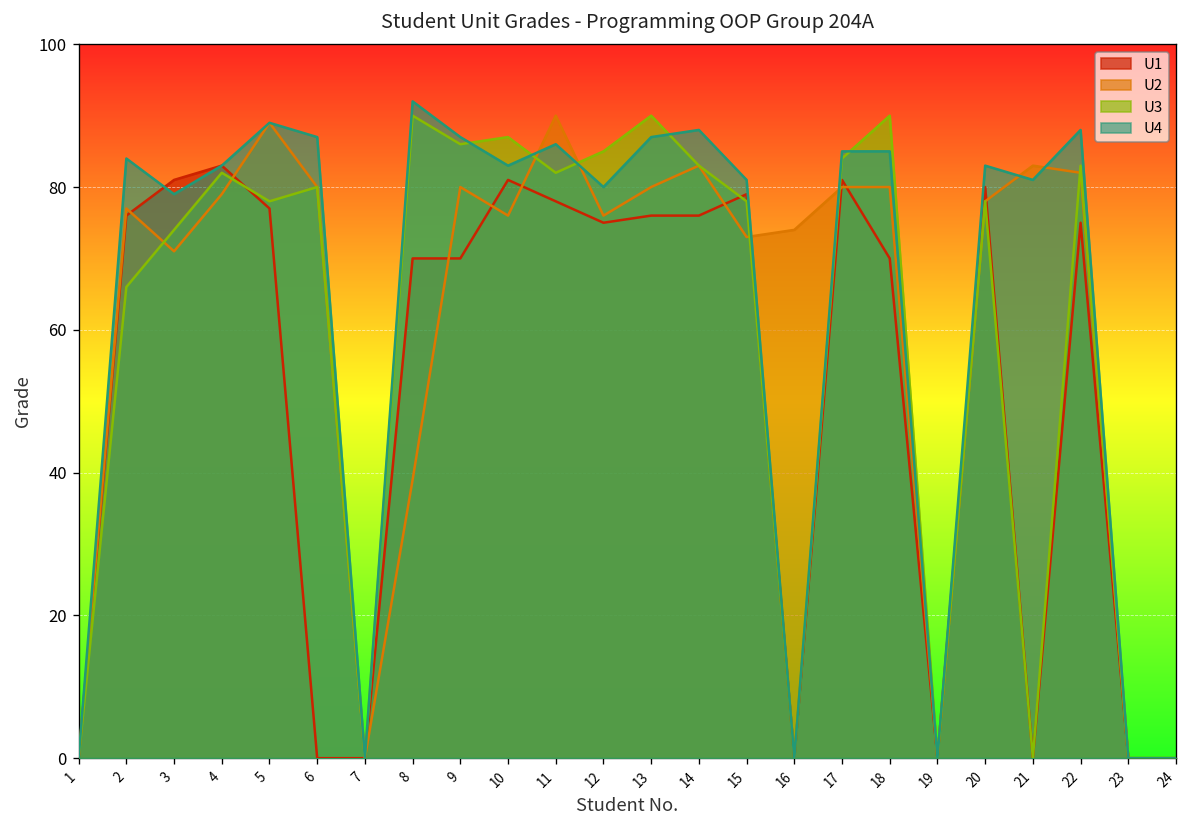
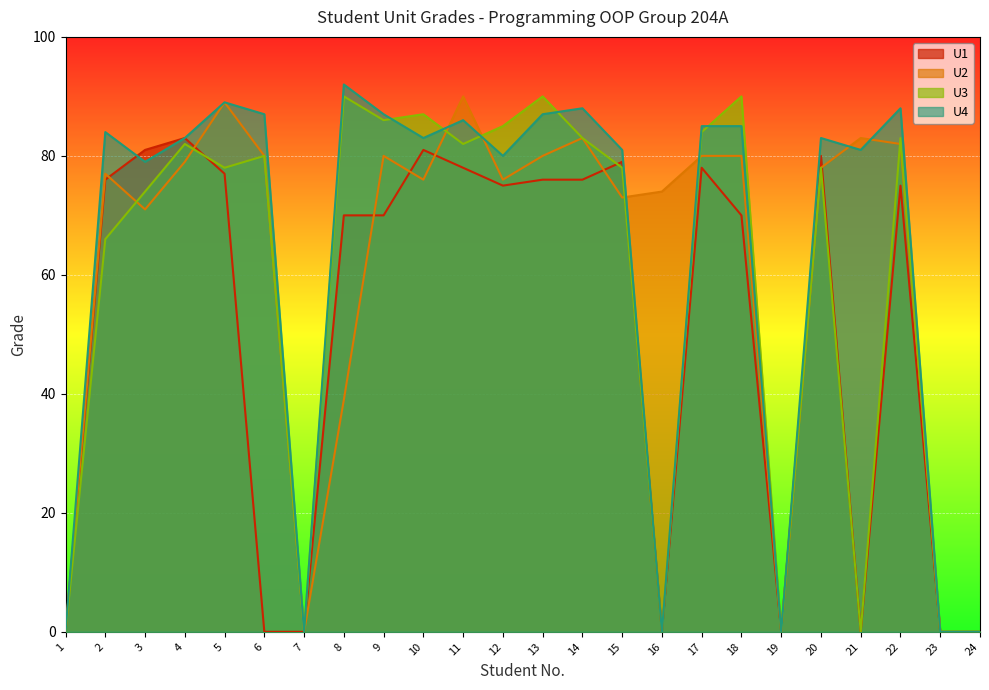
U1, 17: 81 -> 78
